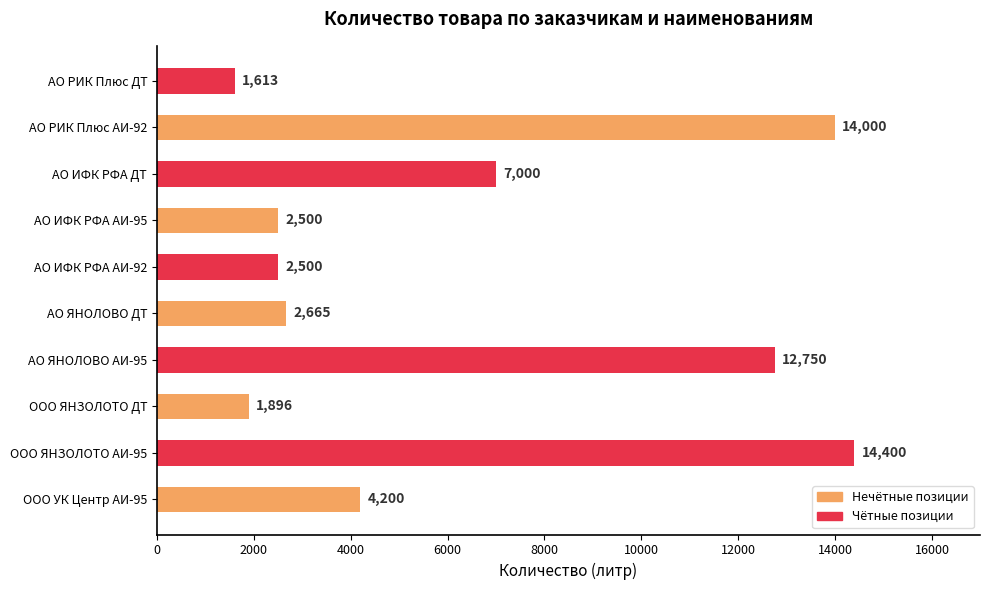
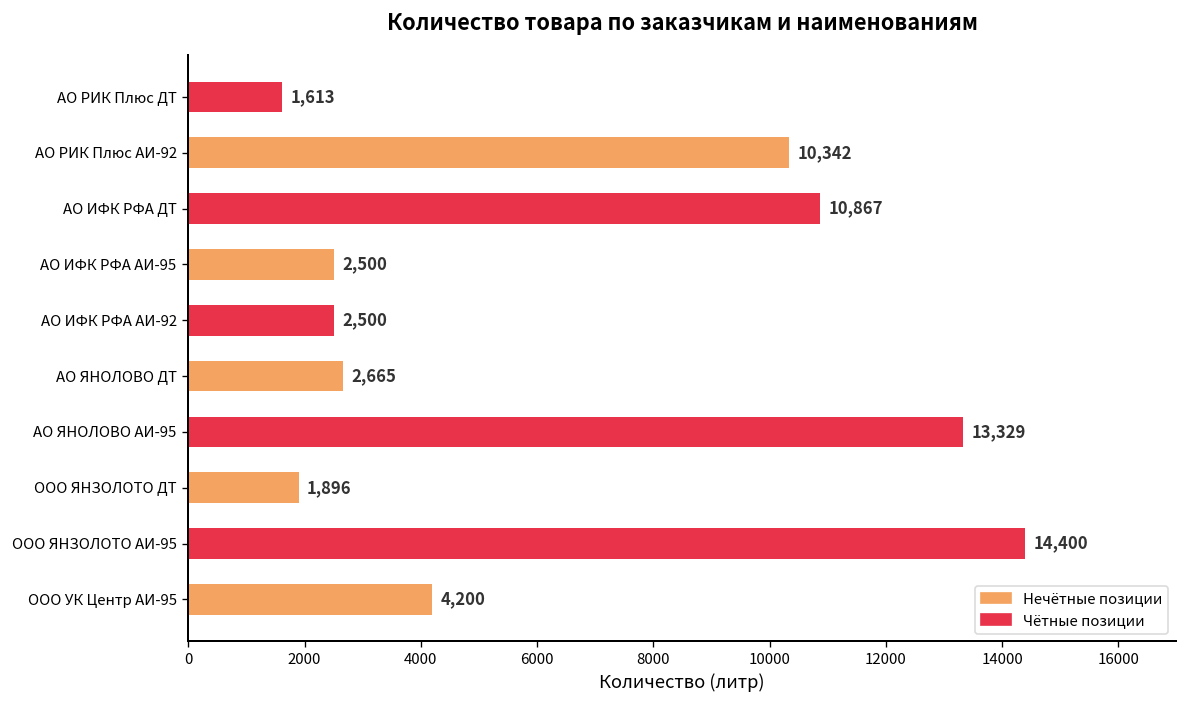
АО РИК Плюс АИ-92: 14,000 -> 10,342
АО ИФК РФА ДТ: 7,000 -> 10,867
АО ЯНОЛОВО АИ-95: 12,750 -> 13,329
